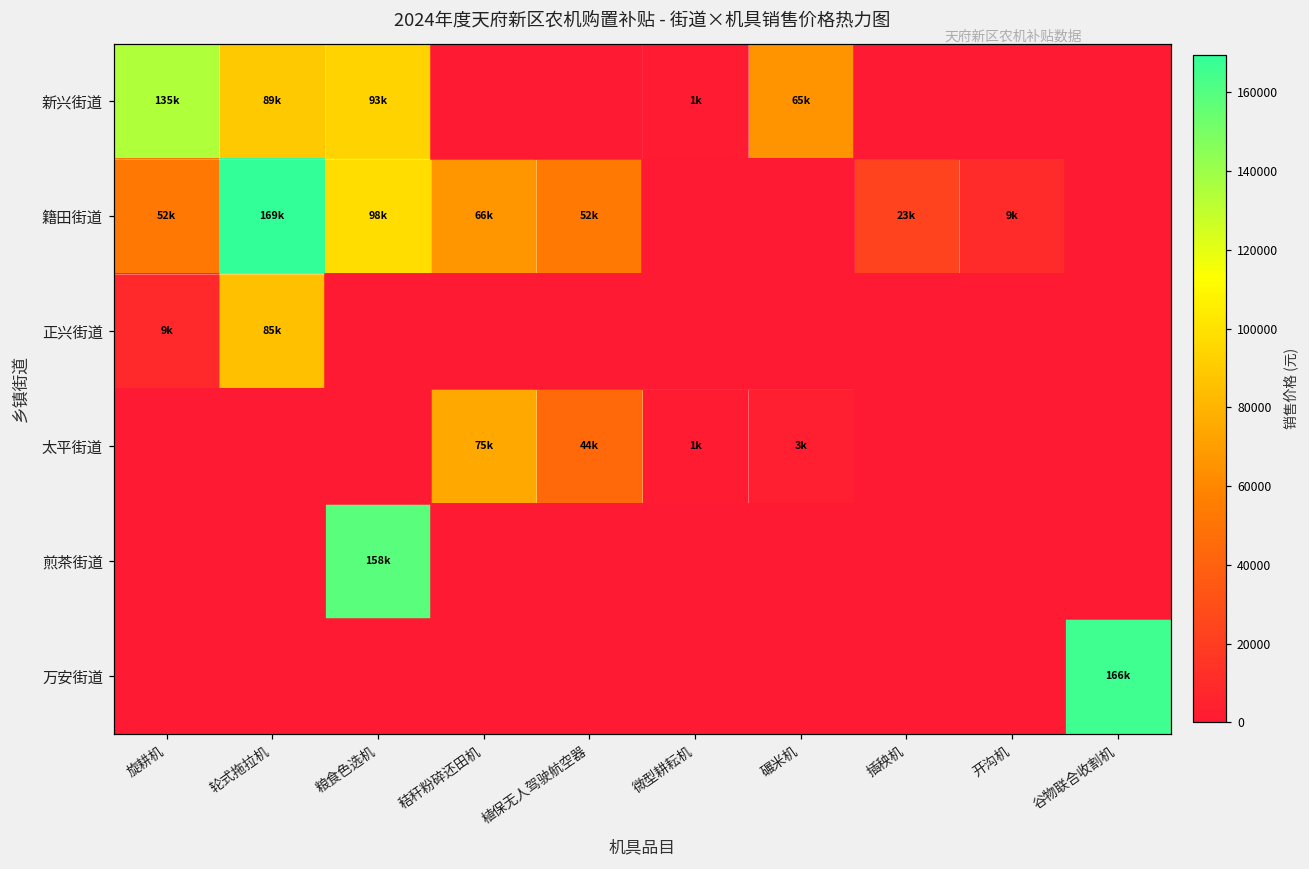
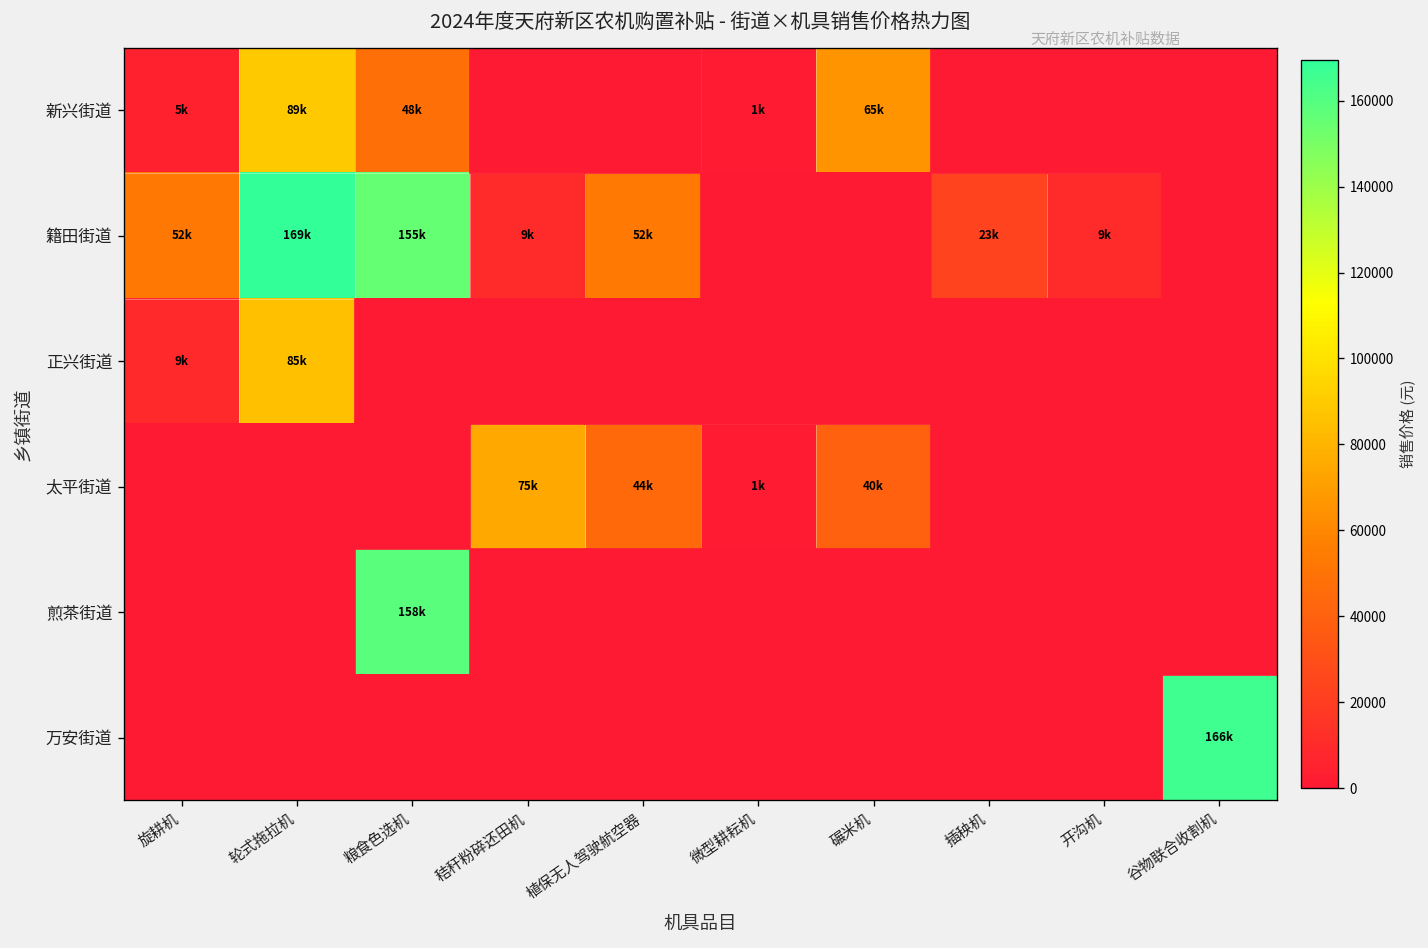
新兴街道, 旋耕机: 135k -> 5k
新兴街道, 粮食色选机: 93k -> 48k
籍田街道, 粮食色选机: 98k -> 155k
籍田街道, 秸秆粉碎还田机: 66k -> 9k
太平街道, 碾米机: 3k -> 40k
